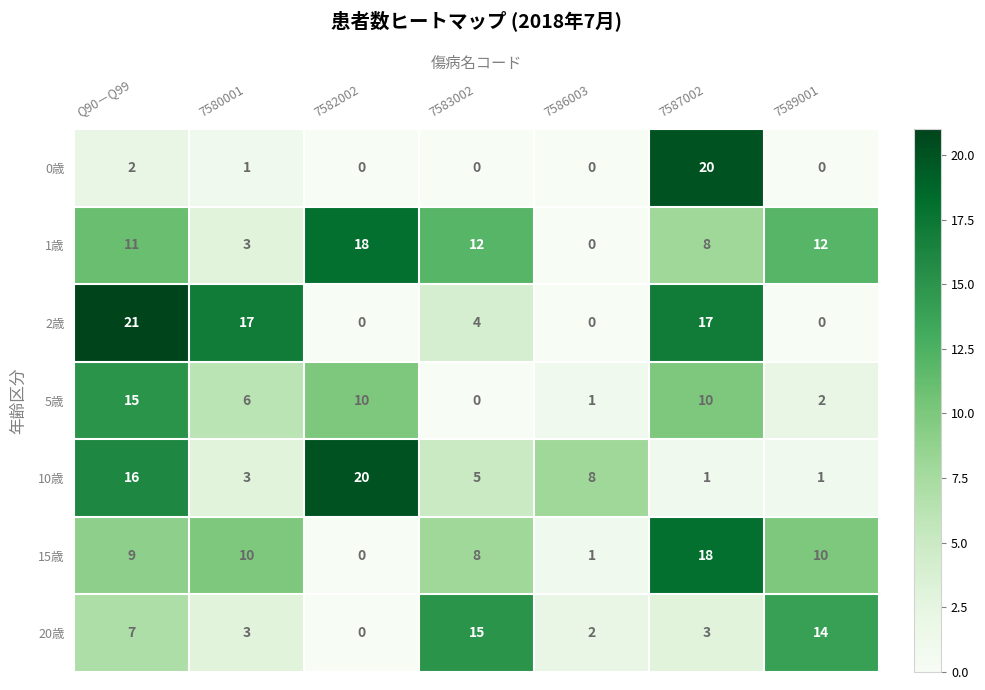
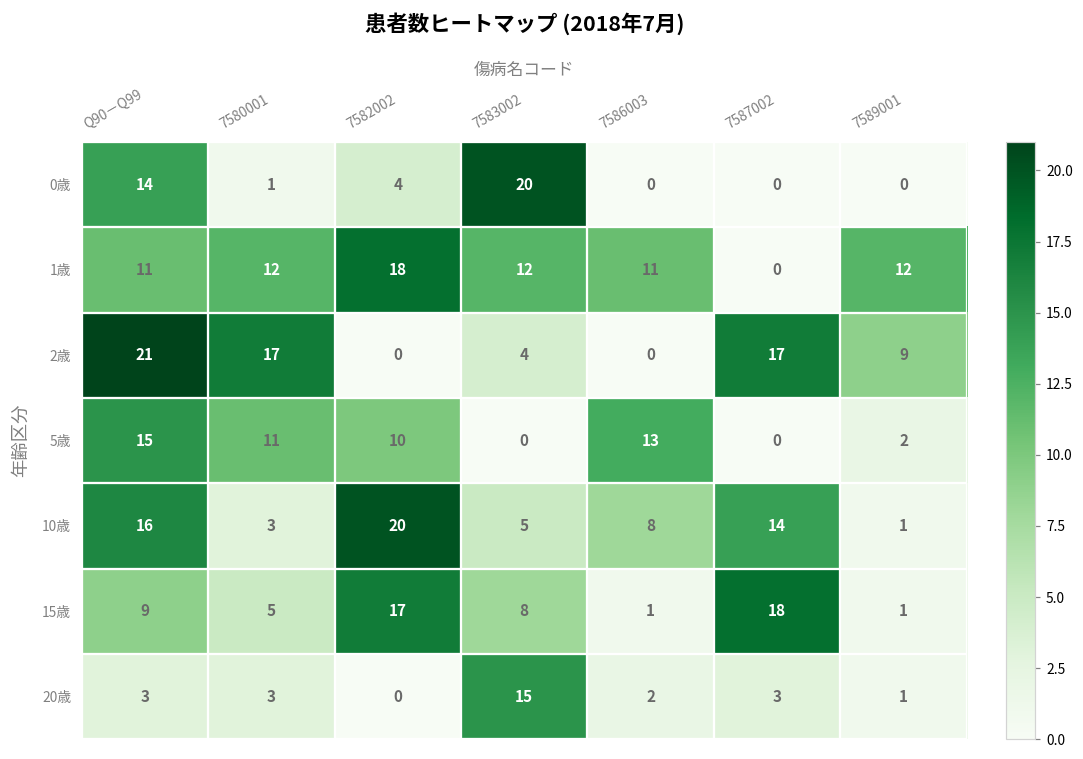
0歳, Q90－Q99: 2 -> 14
0歳, 7582002: 0 -> 4
0歳, 7583002: 0 -> 20
0歳, 7587002: 20 -> 0
1歳, 7580001: 3 -> 12
1歳, 7586003: 0 -> 11
1歳, 7587002: 8 -> 0
2歳, 7589001: 0 -> 9
5歳, 7580001: 6 -> 11
5歳, 7586003: 1 -> 13
5歳, 7587002: 10 -> 0
10歳, 7587002: 1 -> 14
15歳, 7580001: 10 -> 5
15歳, 7582002: 0 -> 17
15歳, 7589001: 10 -> 1
20歳, Q90－Q99: 7 -> 3
20歳, 7589001: 14 -> 1
